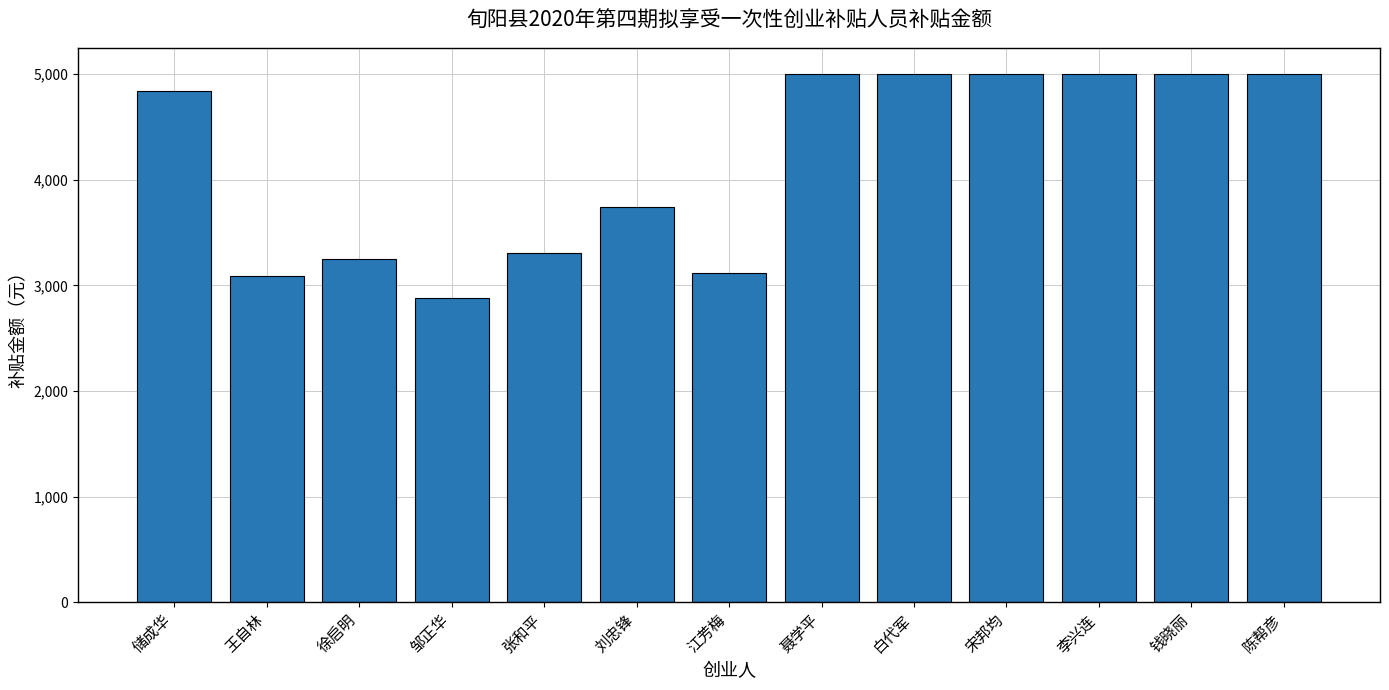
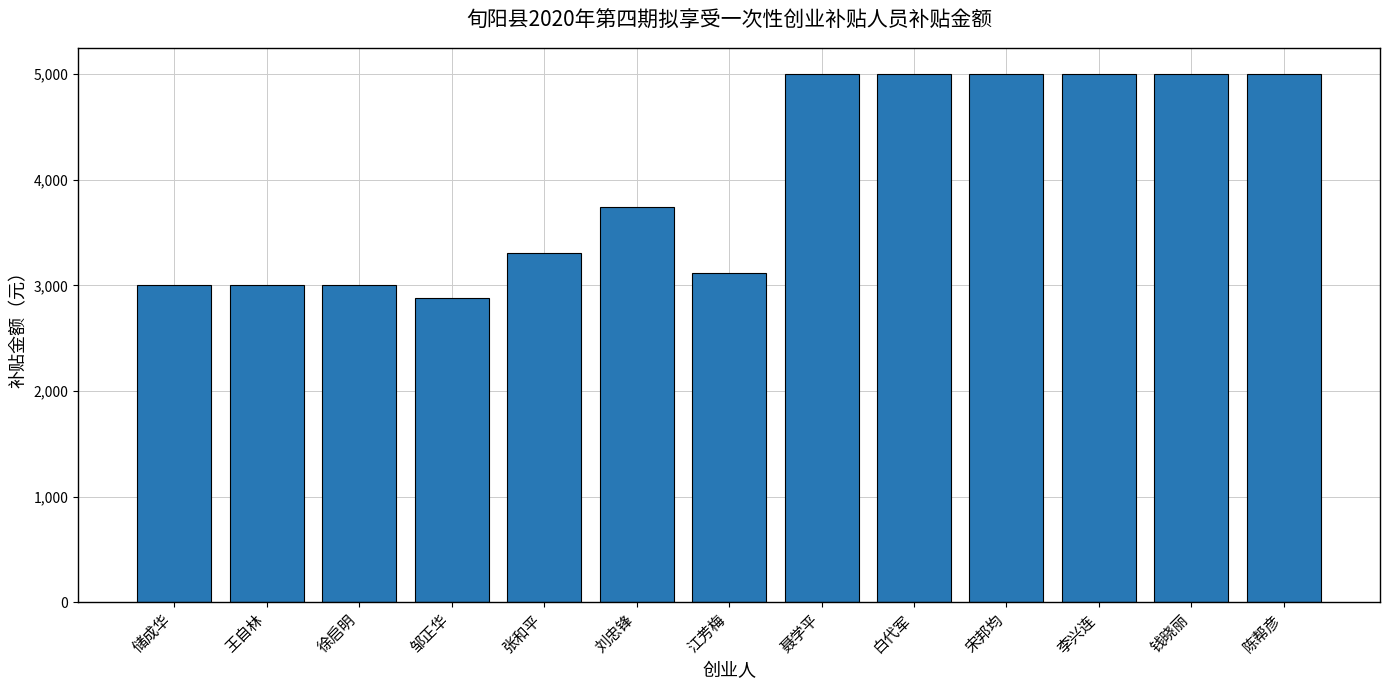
储成华: 4,850 -> 3,000
王自林: 3,090 -> 3,000
徐启明: 3,250 -> 3,000
